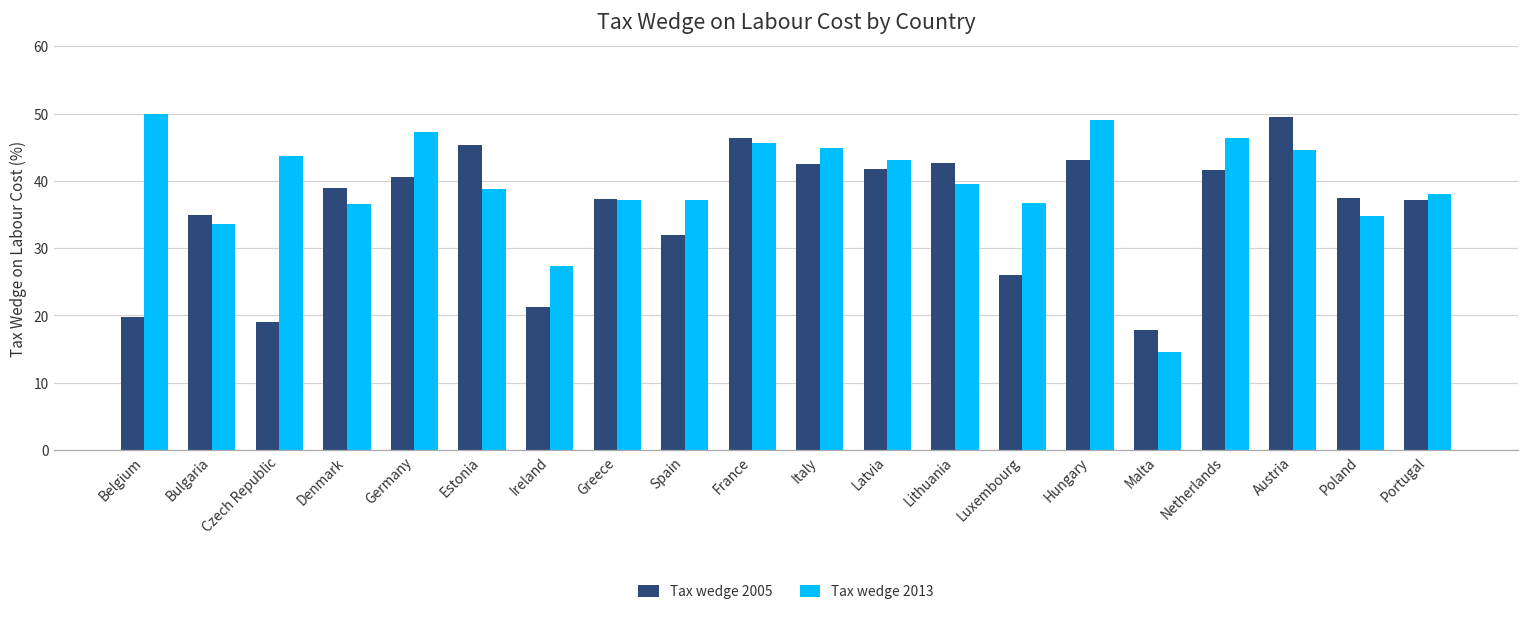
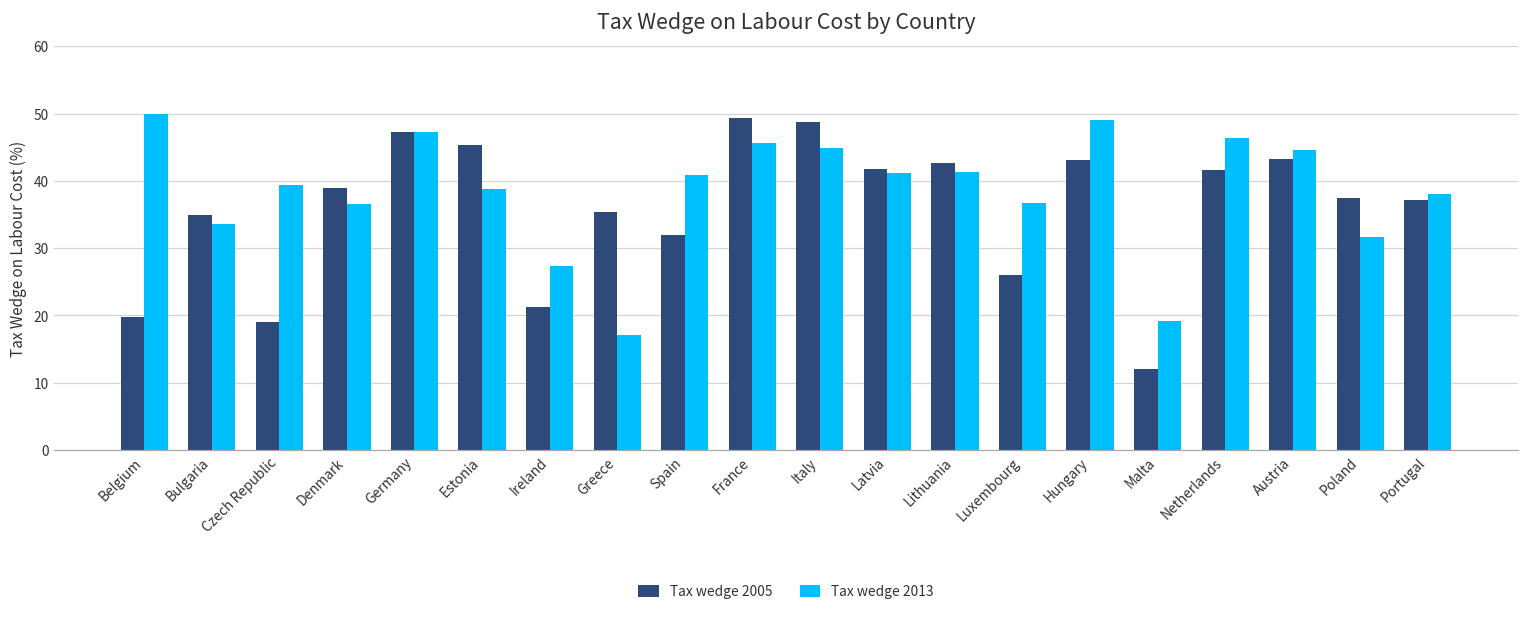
Tax wedge 2013, Czech Republic: 44 -> 39
Tax wedge 2005, Germany: 41 -> 47
Tax wedge 2005, Greece: 37 -> 35
Tax wedge 2013, Greece: 37 -> 17
Tax wedge 2013, Spain: 37 -> 41
Tax wedge 2005, France: 46 -> 49
Tax wedge 2005, Italy: 43 -> 49
Tax wedge 2013, Latvia: 43 -> 41
Tax wedge 2013, Lithuania: 40 -> 41
Tax wedge 2005, Malta: 18 -> 12
Tax wedge 2013, Malta: 15 -> 19
Tax wedge 2005, Austria: 50 -> 43
Tax wedge 2013, Poland: 35 -> 32
